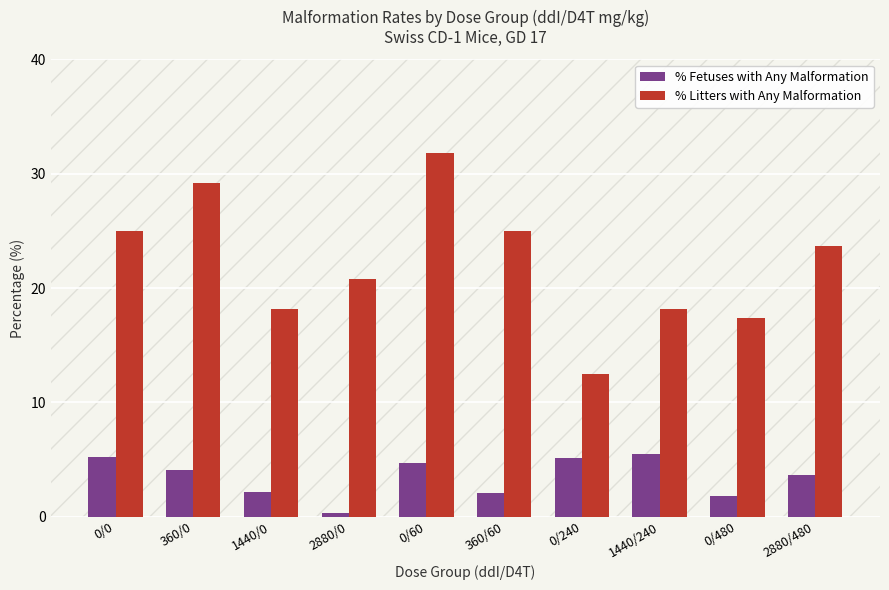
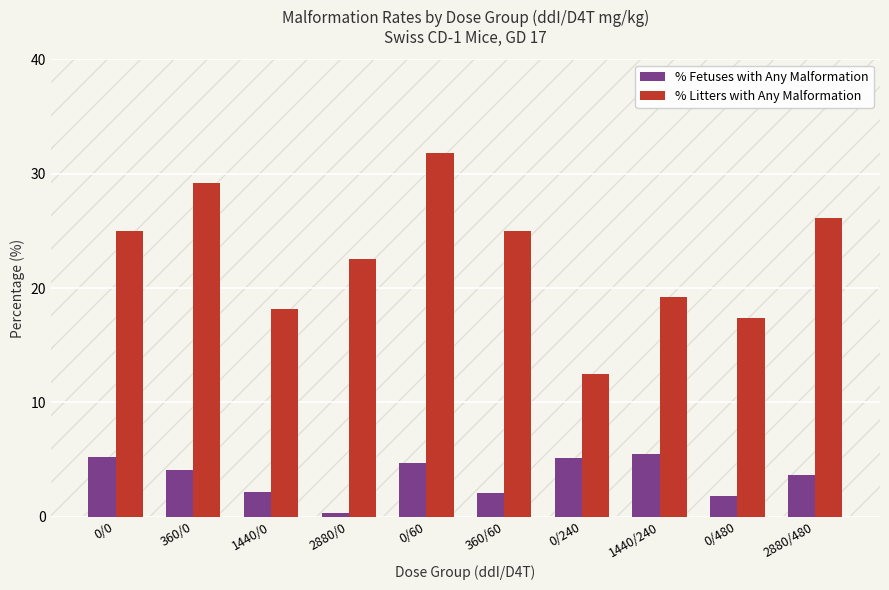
% Litters with Any Malformation, 2880/0: 20.8 -> 22.6
% Litters with Any Malformation, 1440/240: 18.2 -> 19.3
% Litters with Any Malformation, 2880/480: 23.7 -> 26.1
